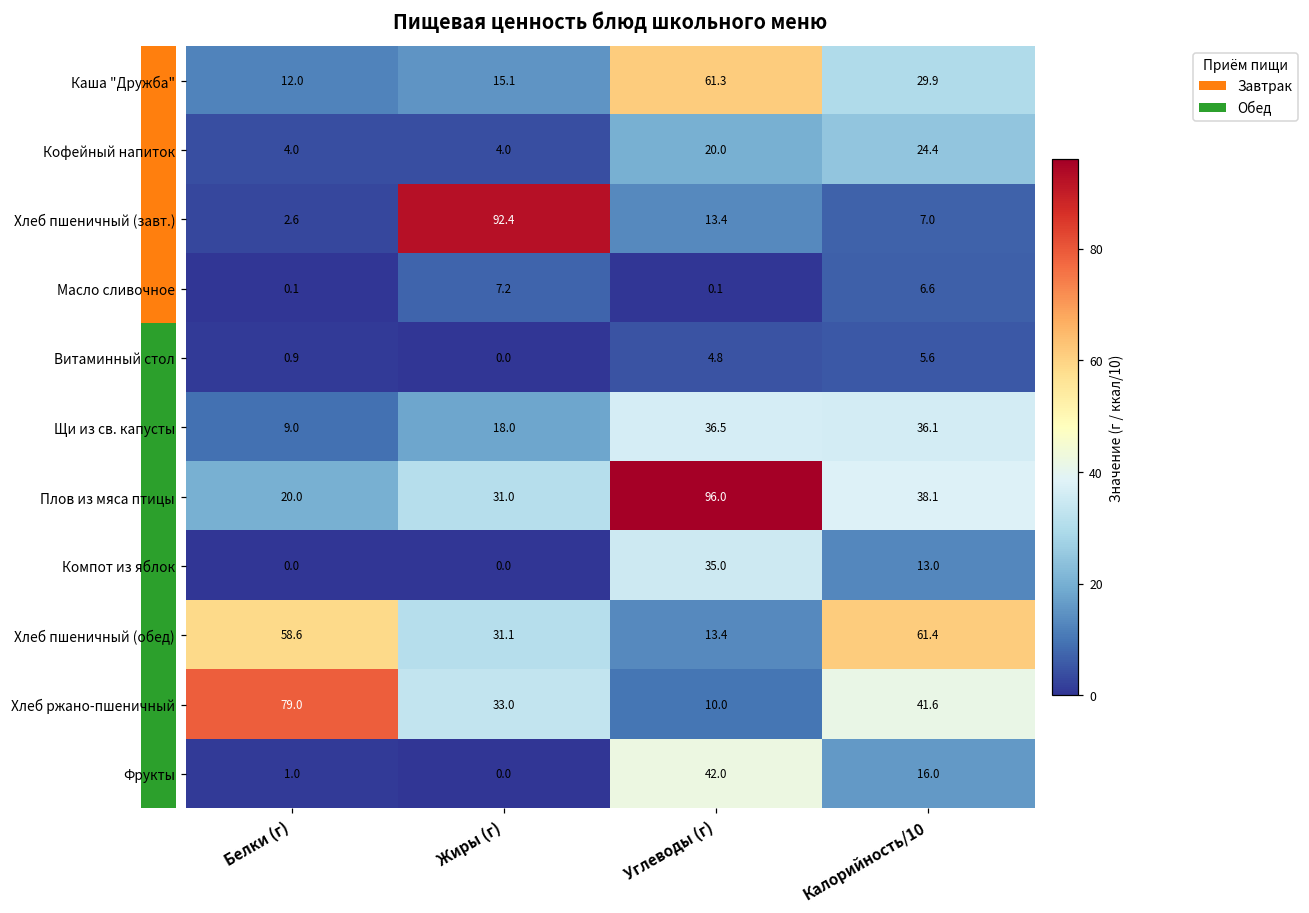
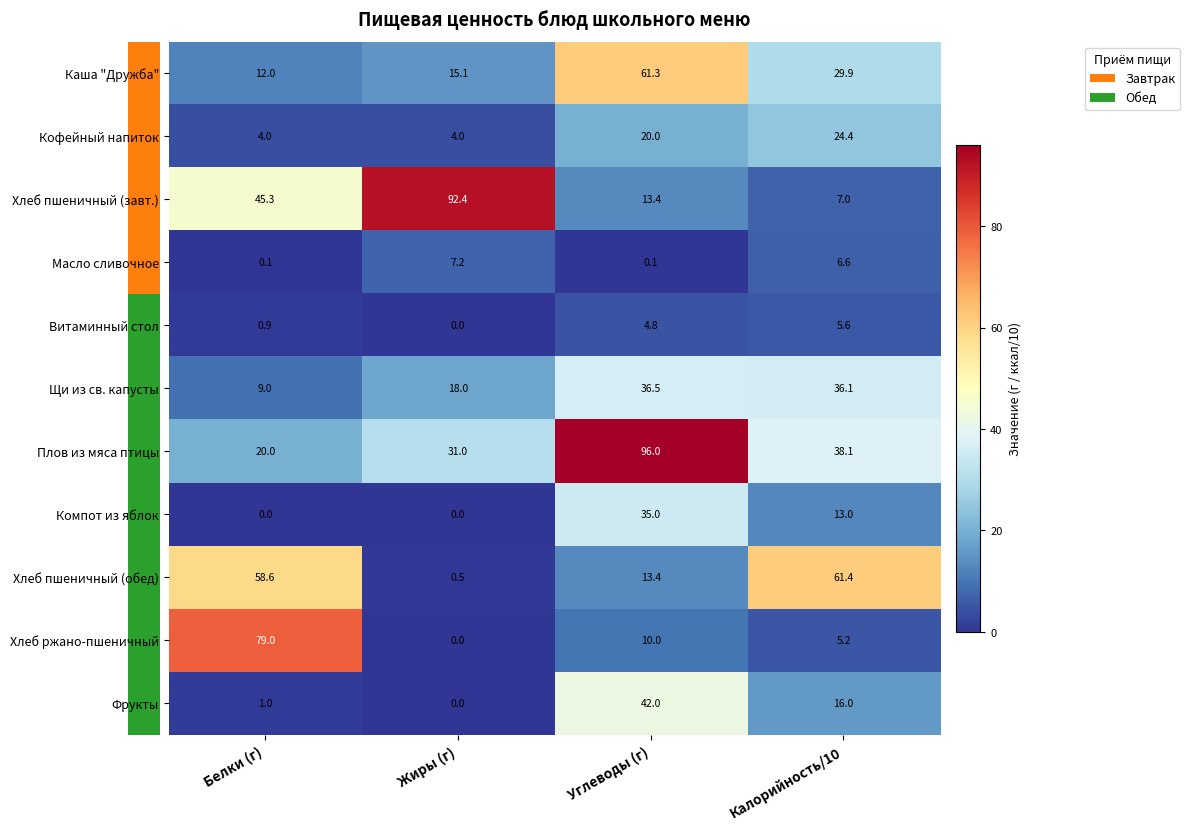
Пищевая ценность блюд школьного меню, Хлеб пшеничный (завт.), Белки (г): 2.6 -> 45.3
Пищевая ценность блюд школьного меню, Хлеб пшеничный (обед), Жиры (г): 31.1 -> 0.5
Пищевая ценность блюд школьного меню, Хлеб ржано-пшеничный, Жиры (г): 33.0 -> 0.0
Пищевая ценность блюд школьного меню, Хлеб ржано-пшеничный, Калорийность/10: 41.6 -> 5.2
